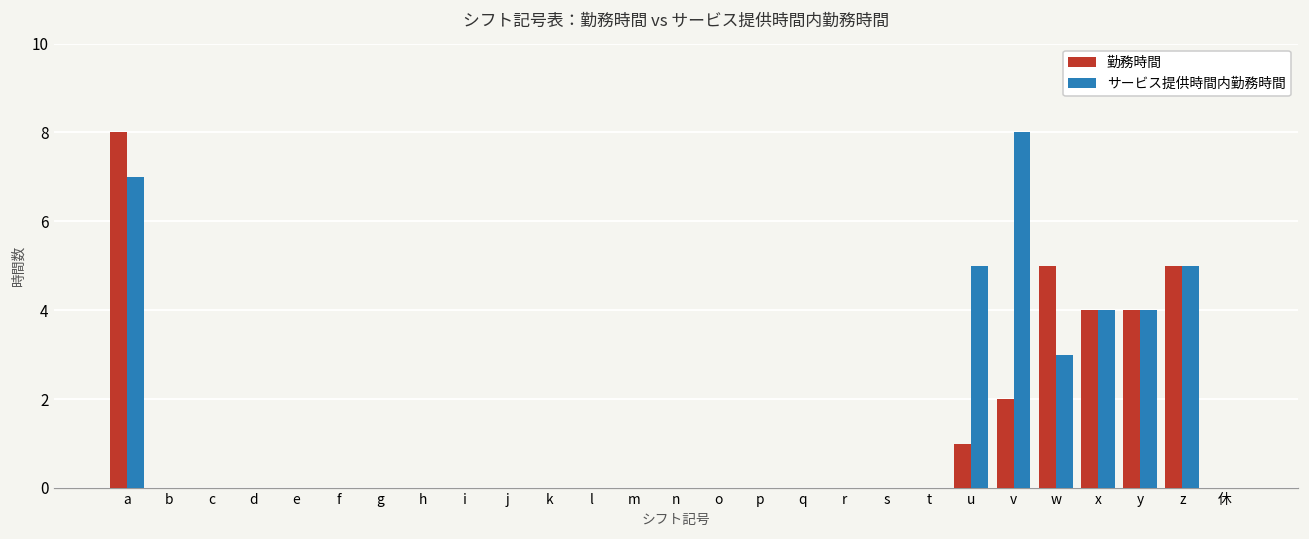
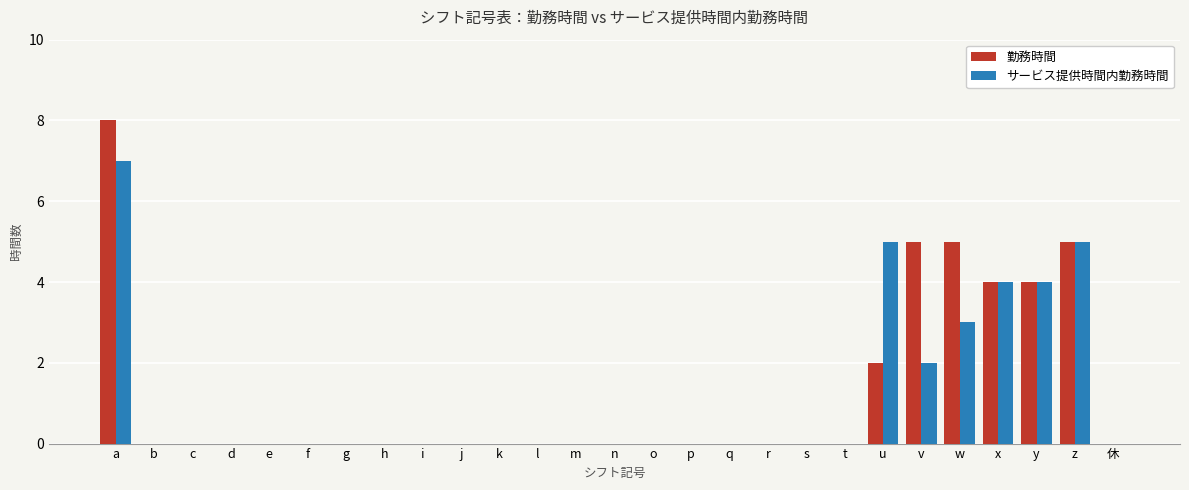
勤務時間, u: 1 -> 2
勤務時間, v: 2 -> 5
サービス提供時間内勤務時間, v: 8 -> 2
